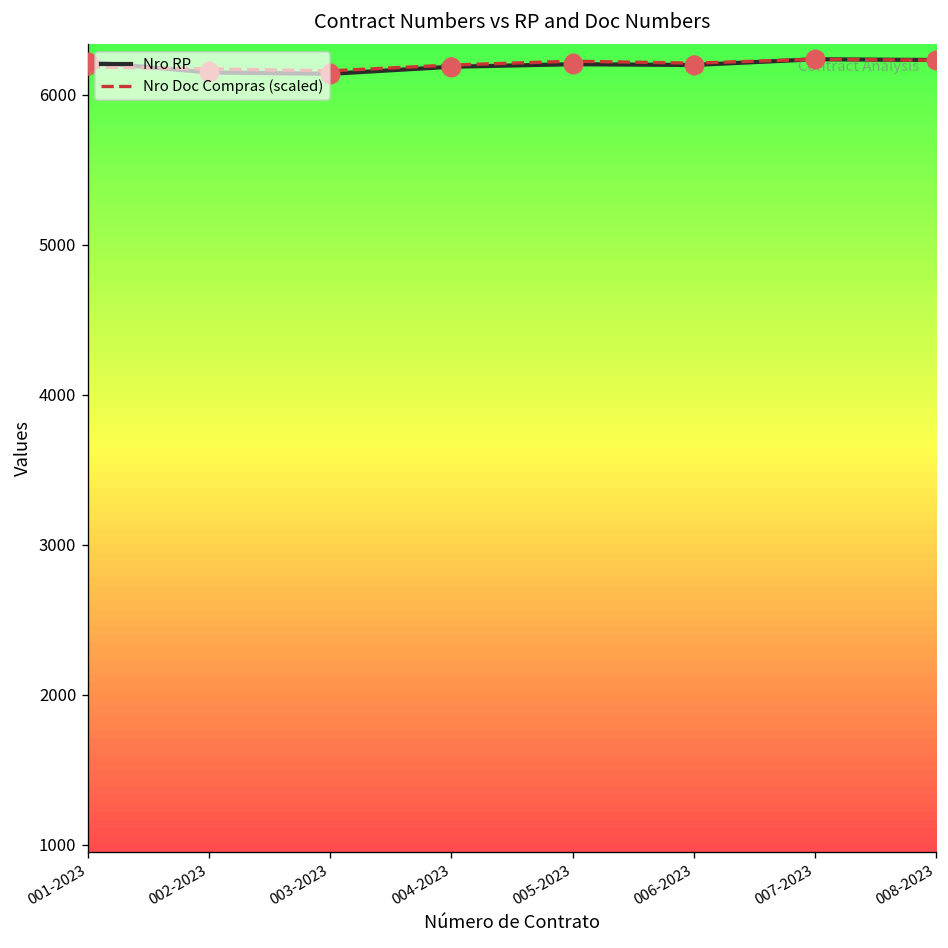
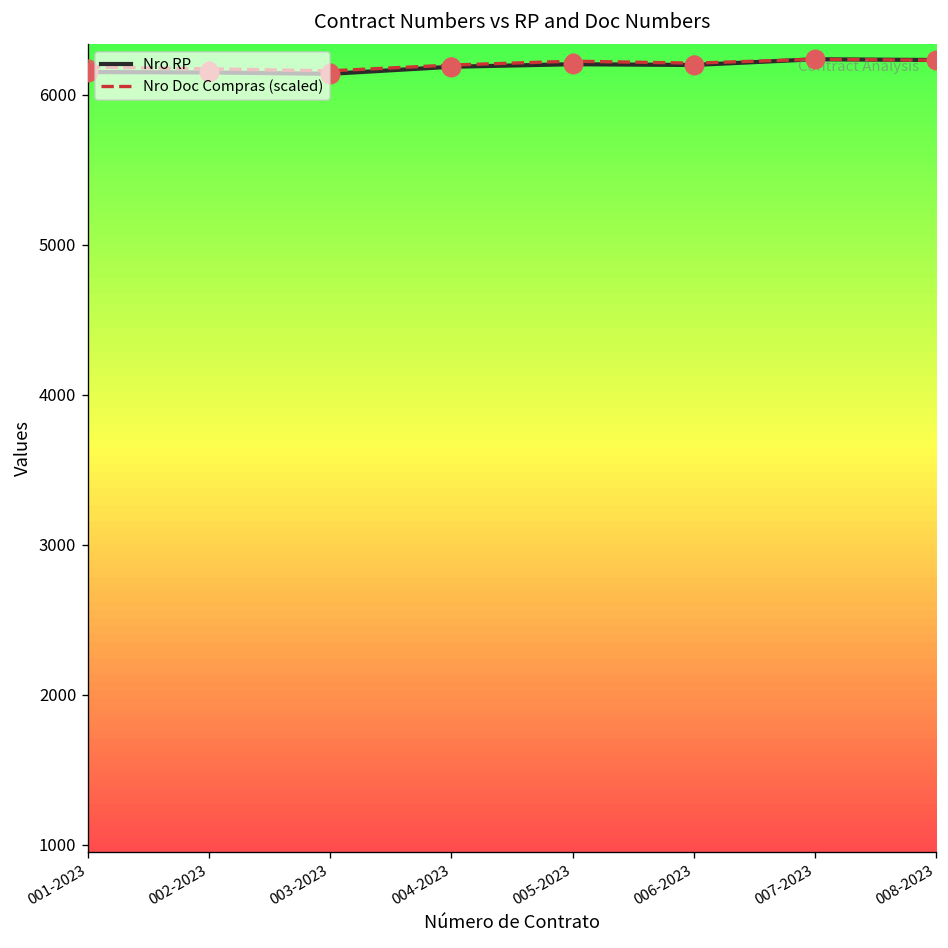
Nro RP, 001-2023: 6220 -> 6150
